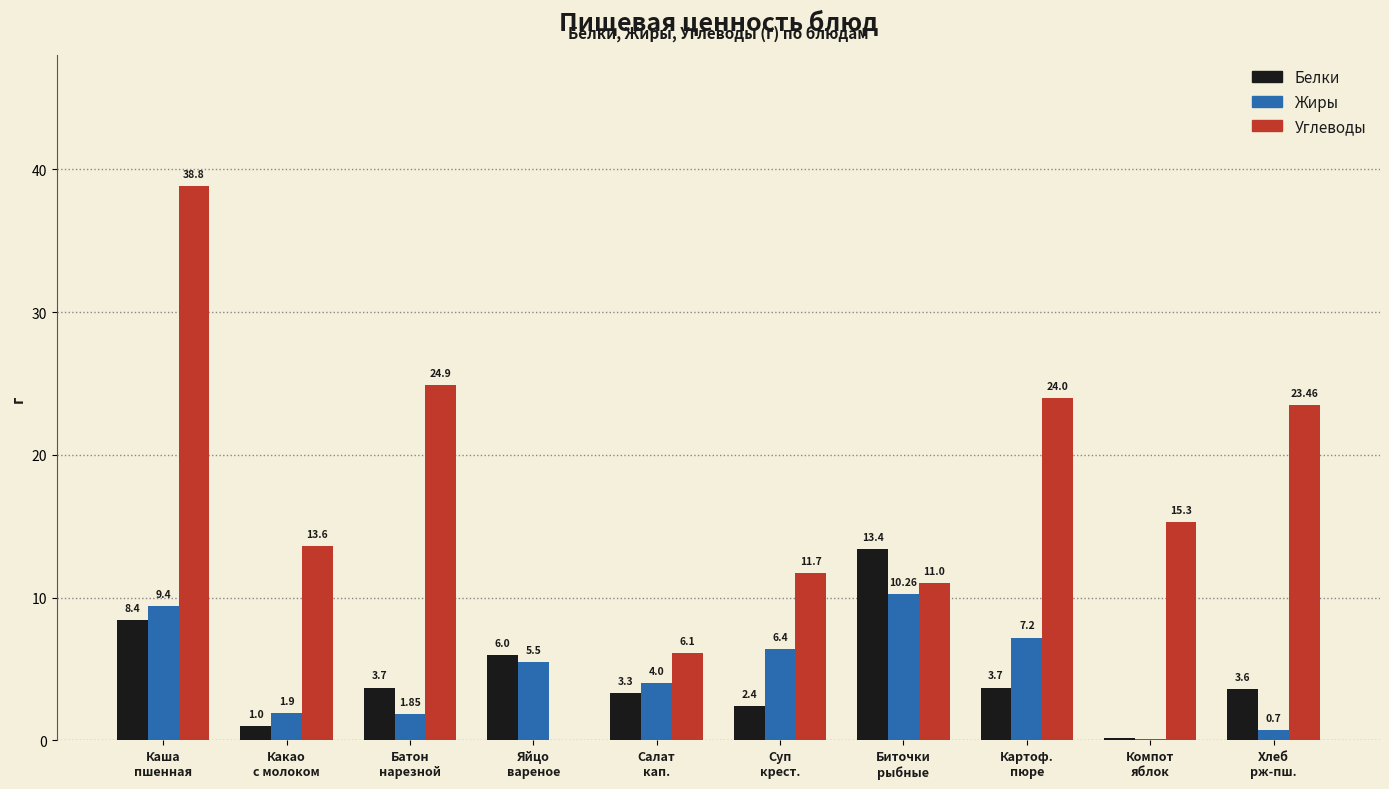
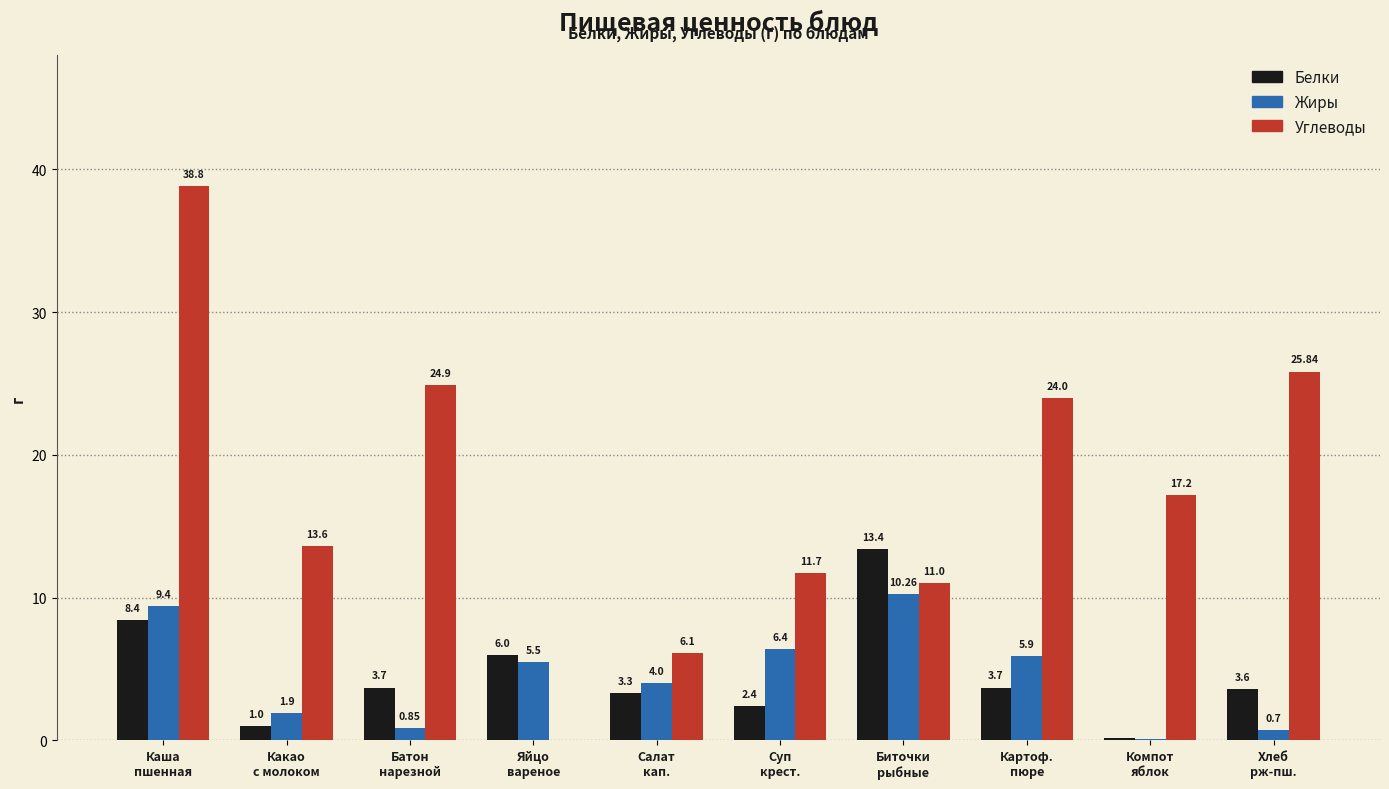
Жиры, Батон нарезной: 1.85 -> 0.85
Жиры, Картоф. пюре: 7.2 -> 5.9
Углеводы, Компот яблок: 15.3 -> 17.2
Углеводы, Хлеб рж-пш.: 23.46 -> 25.84
